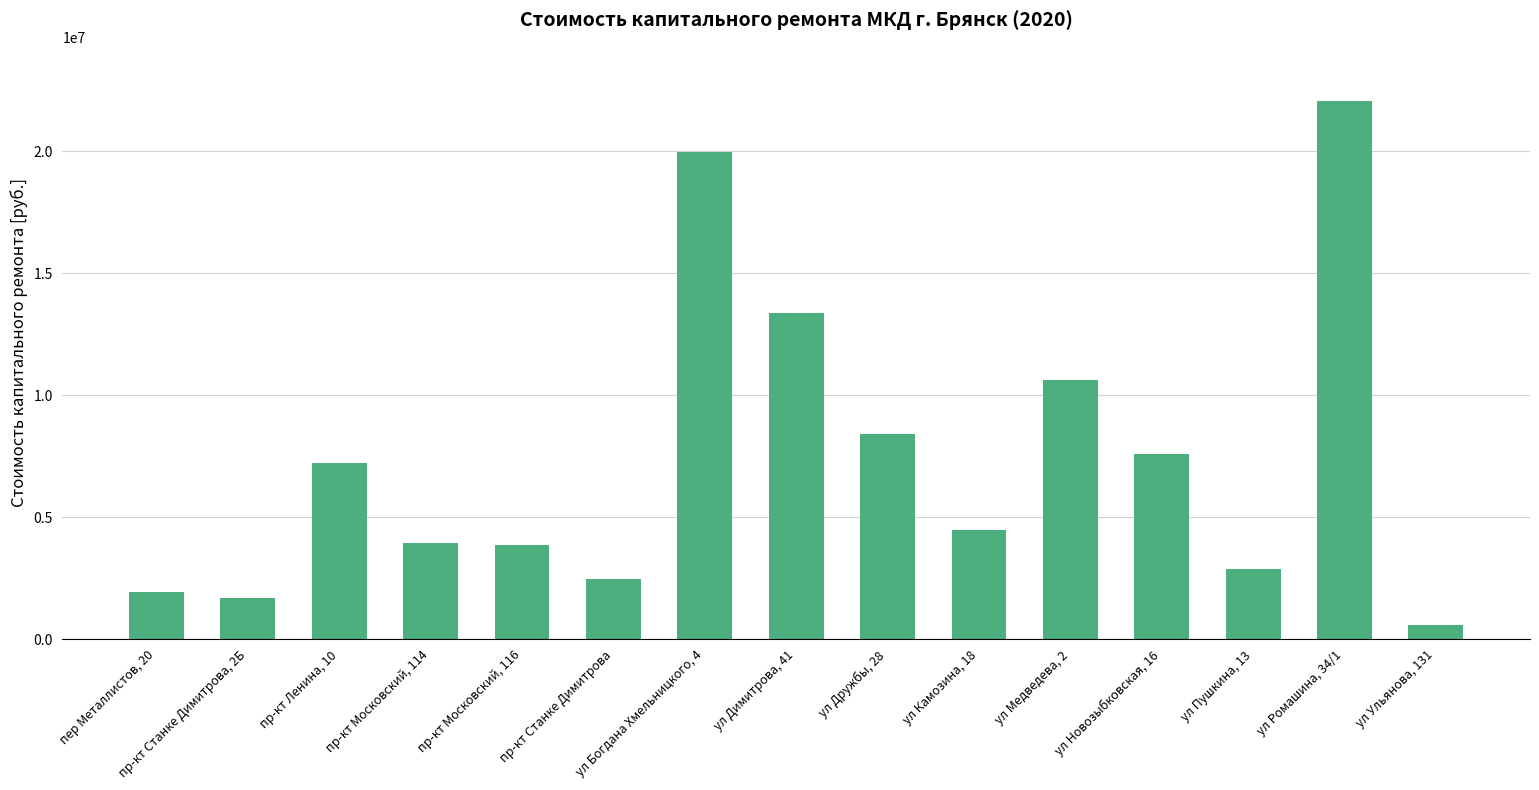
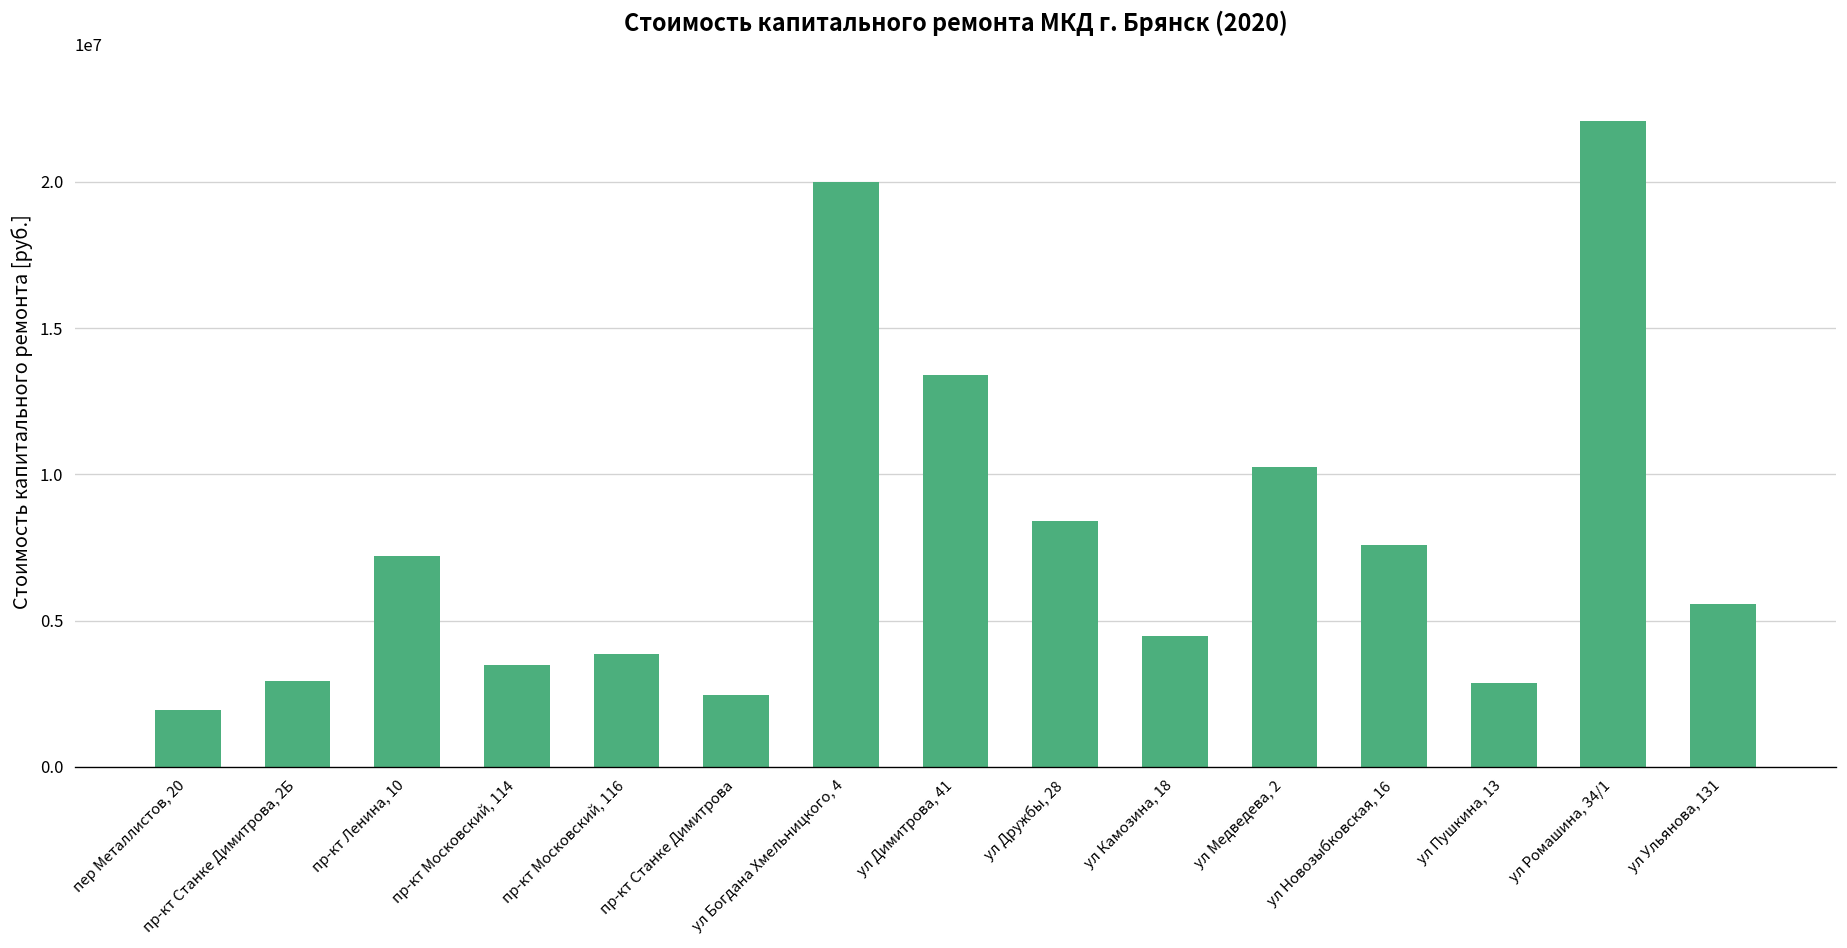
пр-кт Станке Димитрова, 2Б: 1700000 -> 2900000
пр-кт Московский, 114: 3900000 -> 3500000
ул Медведева, 2: 10600000 -> 10300000
ул Ульянова, 131: 600000 -> 5600000
